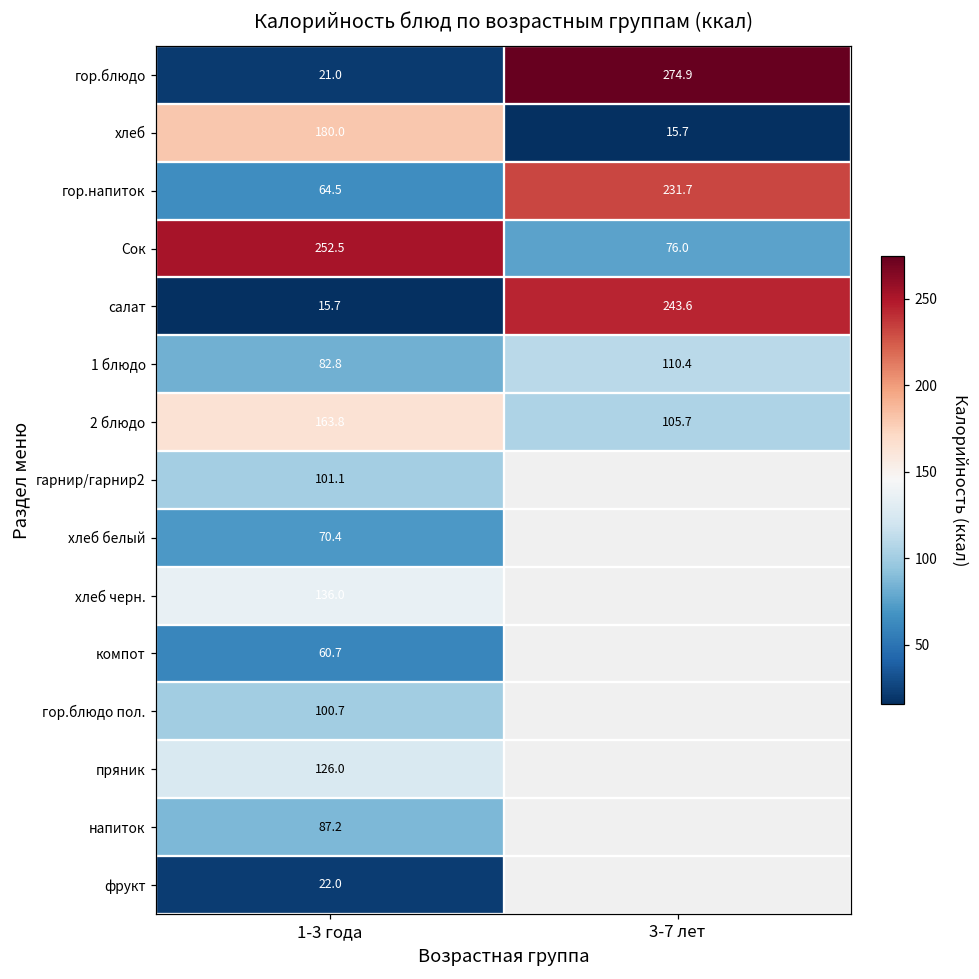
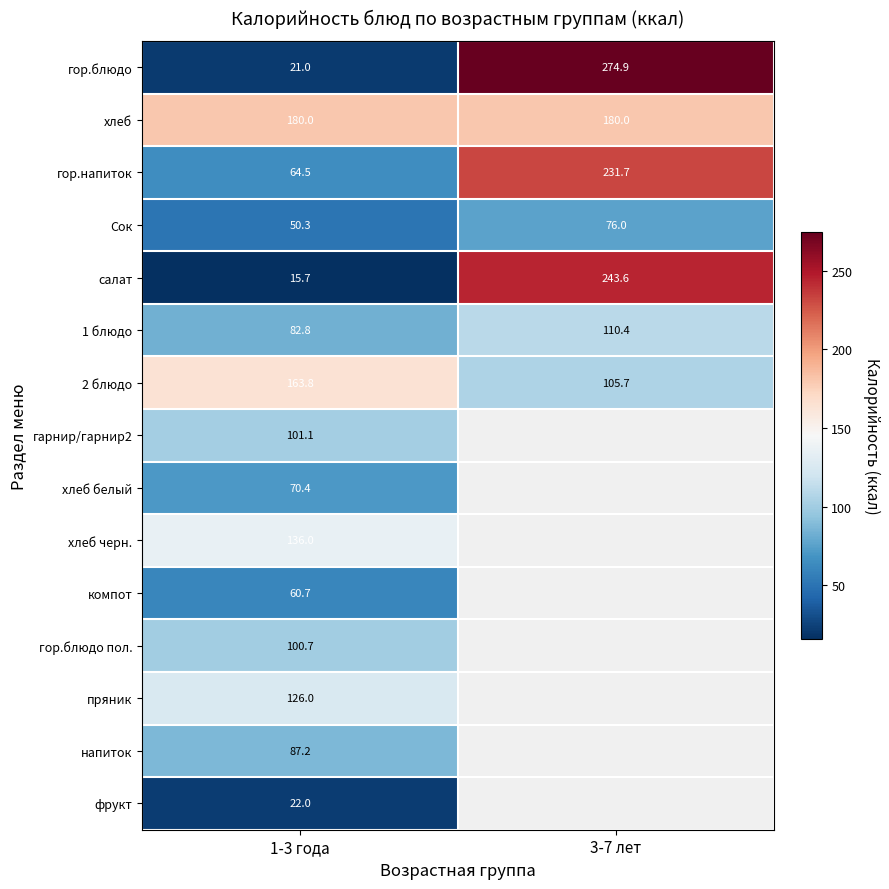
хлеб, 3-7 лет: 15.7 -> 180.0
Сок, 1-3 года: 252.5 -> 50.3
